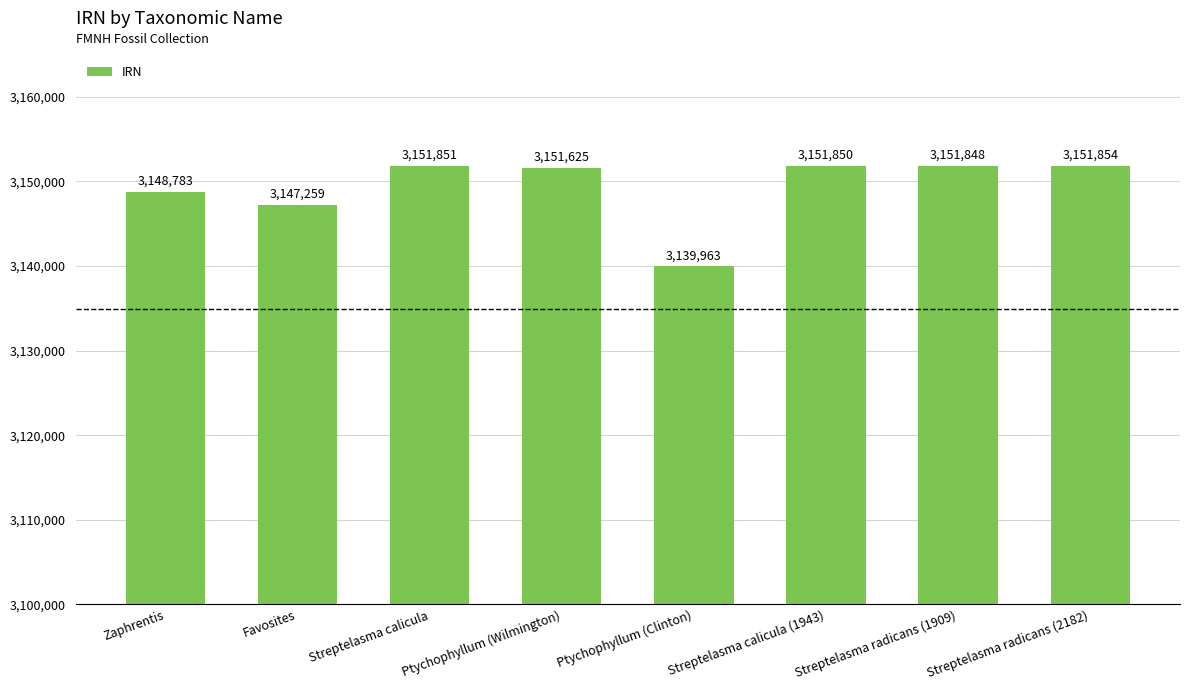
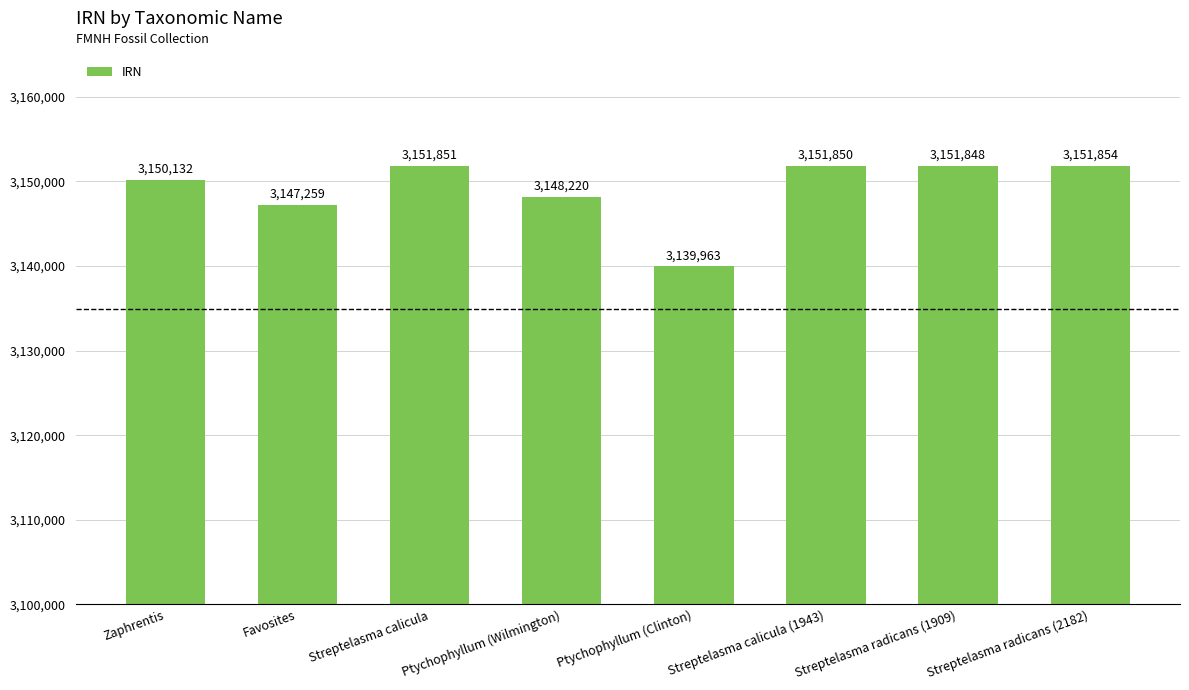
Zaphrentis: 3,148,783 -> 3,150,132
Ptychophyllum (Wilmington): 3,151,625 -> 3,148,220
